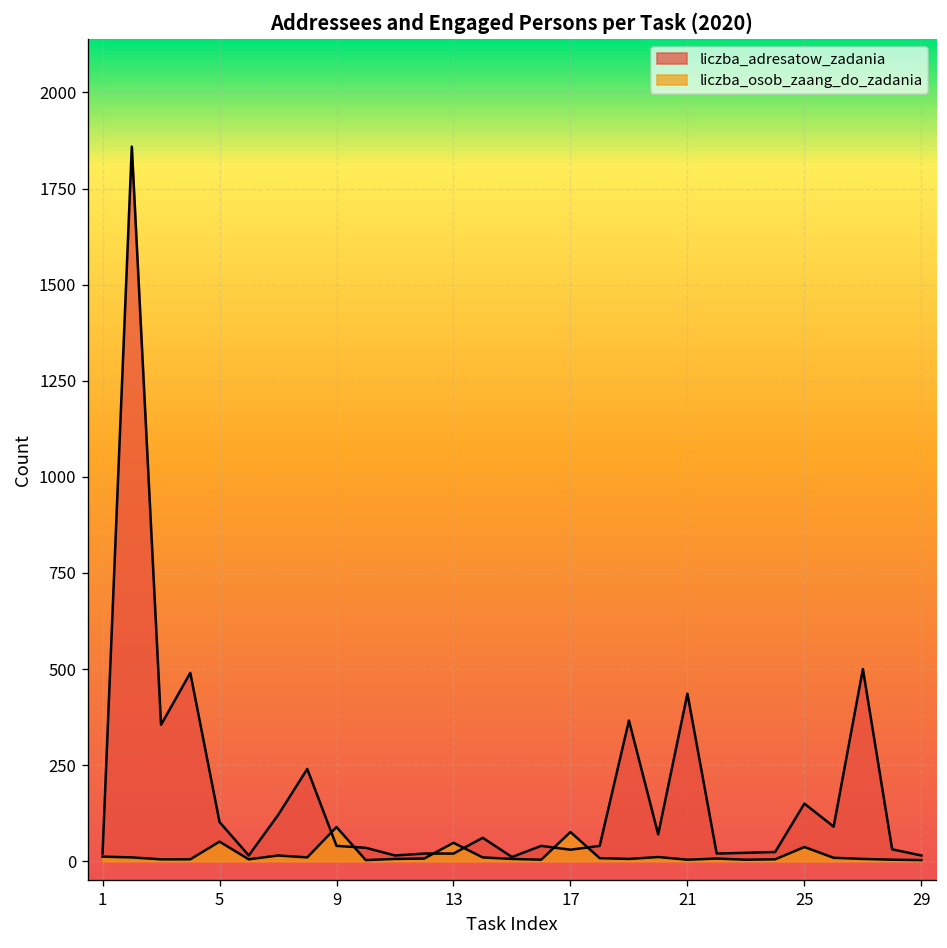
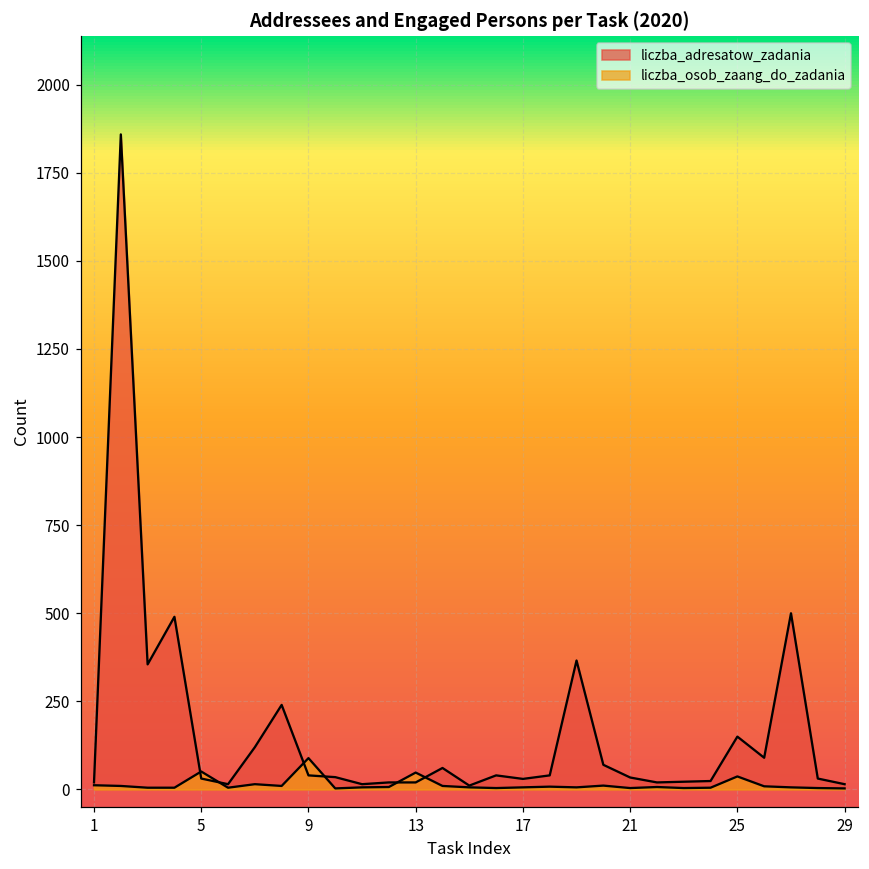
liczba_adresatow_zadania, 5: 100 -> 30
liczba_osob_zaang_do_zadania, 17: 80 -> 10
liczba_adresatow_zadania, 21: 440 -> 30
